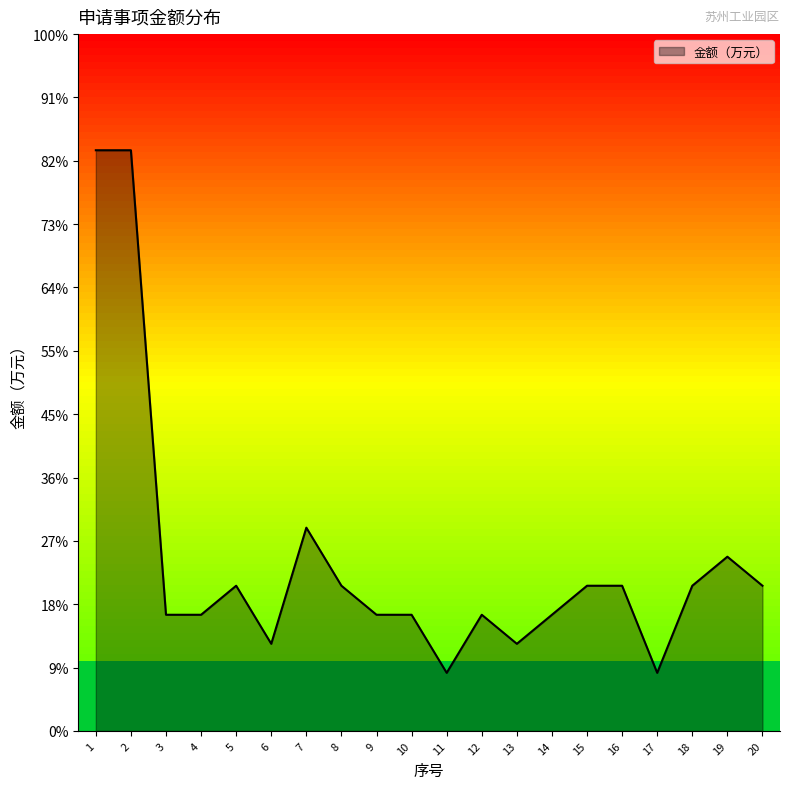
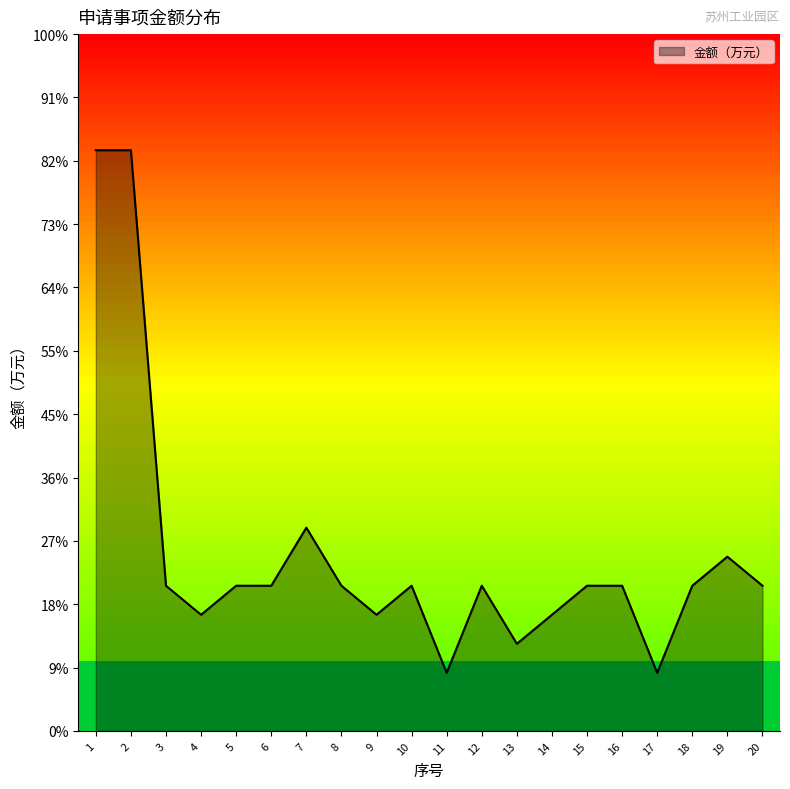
3: 17% -> 21%
6: 13% -> 21%
10: 17% -> 21%
12: 17% -> 21%
